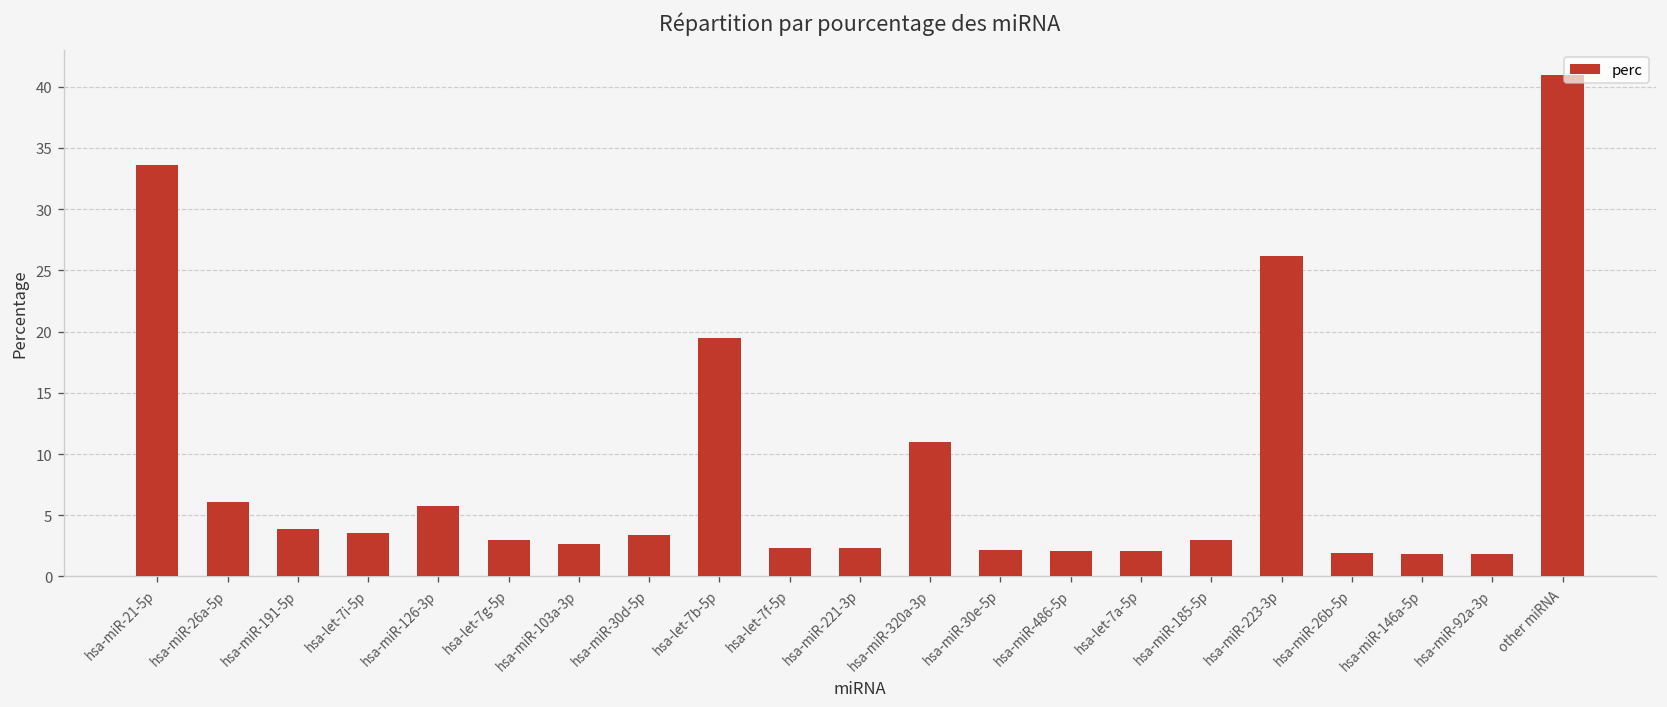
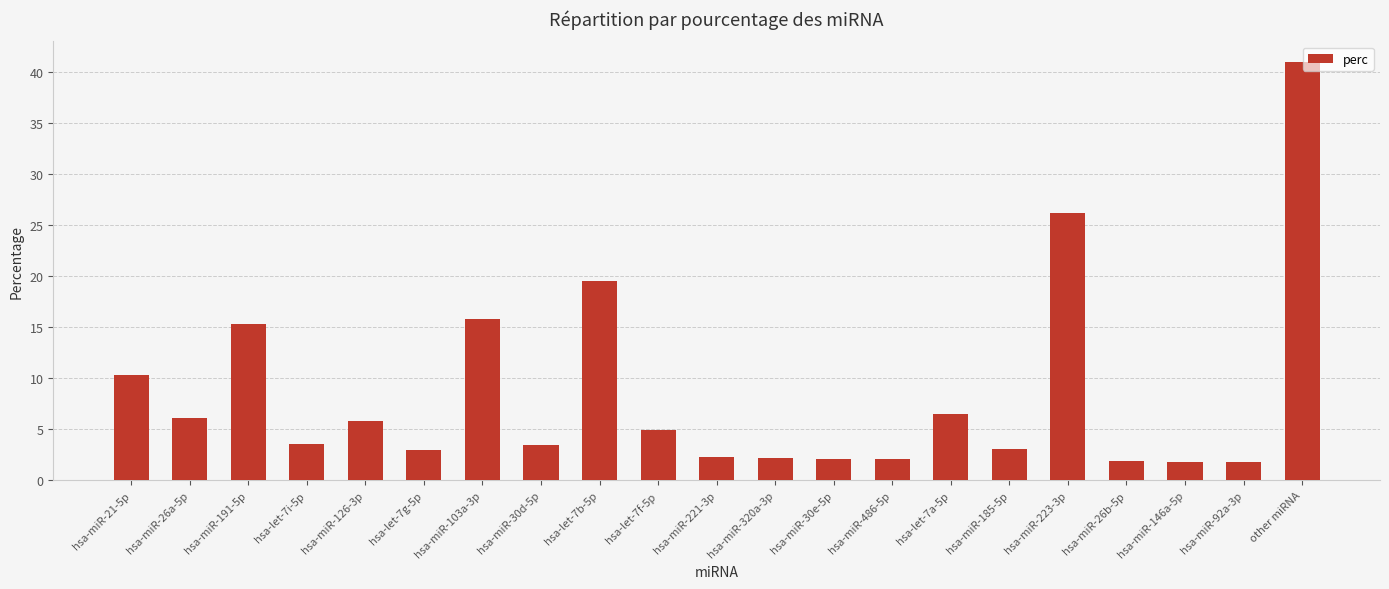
hsa-miR-21-5p: 33.6 -> 10.4
hsa-miR-191-5p: 3.9 -> 15.3
hsa-miR-103a-3p: 2.7 -> 15.8
hsa-let-7f-5p: 2.3 -> 4.9
hsa-miR-320a-3p: 11.0 -> 2.2
hsa-let-7a-5p: 2.1 -> 6.5
